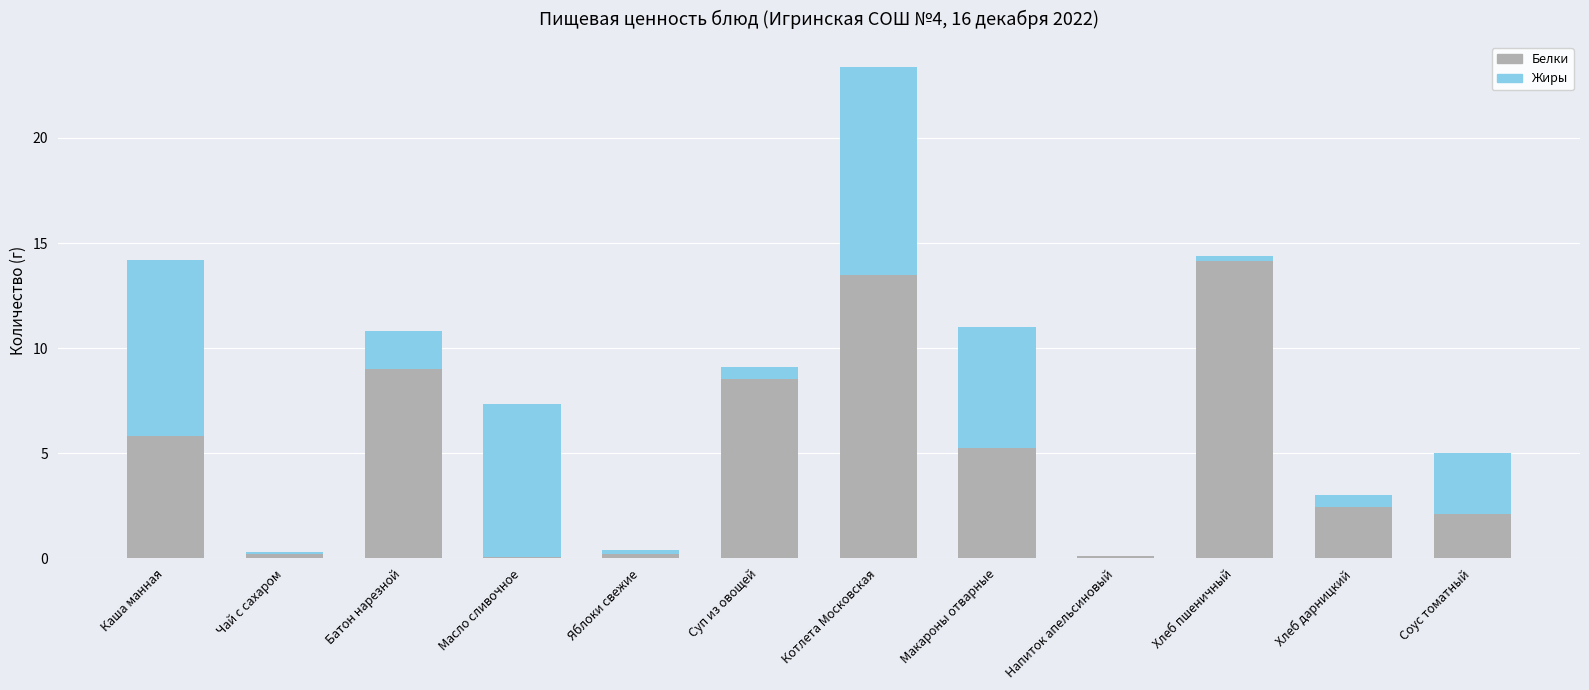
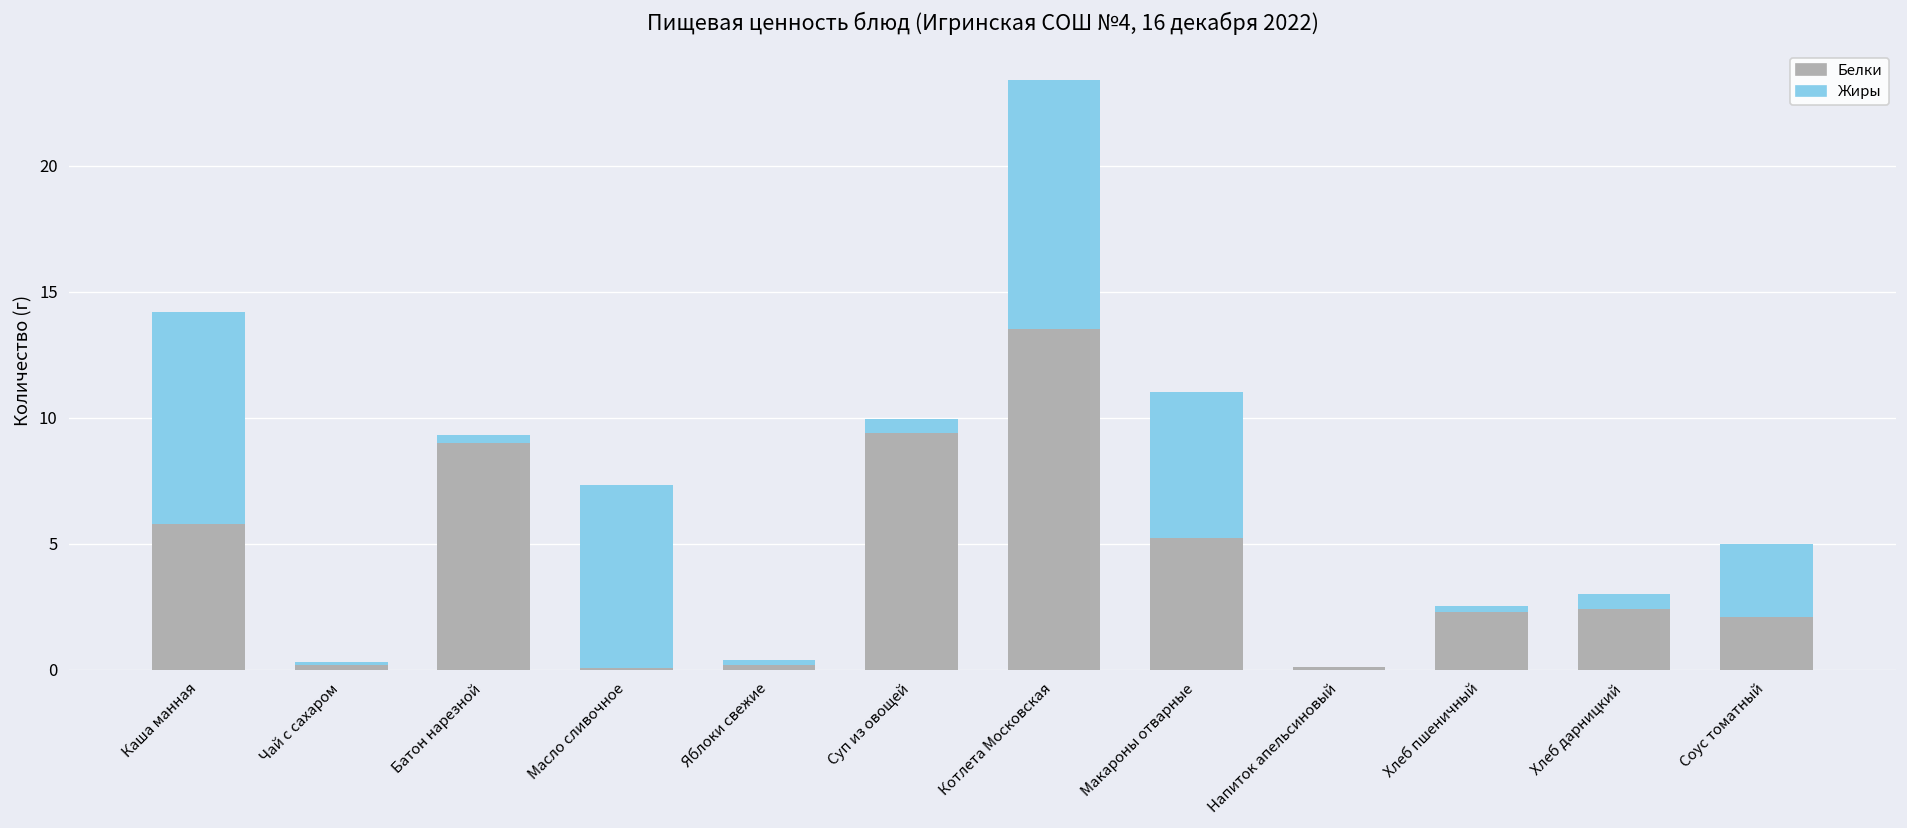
Жиры, Батон нарезной: 1.8 -> 0.3
Белки, Суп из овощей: 8.5 -> 9.4
Белки, Хлеб пшеничный: 14.2 -> 2.3
